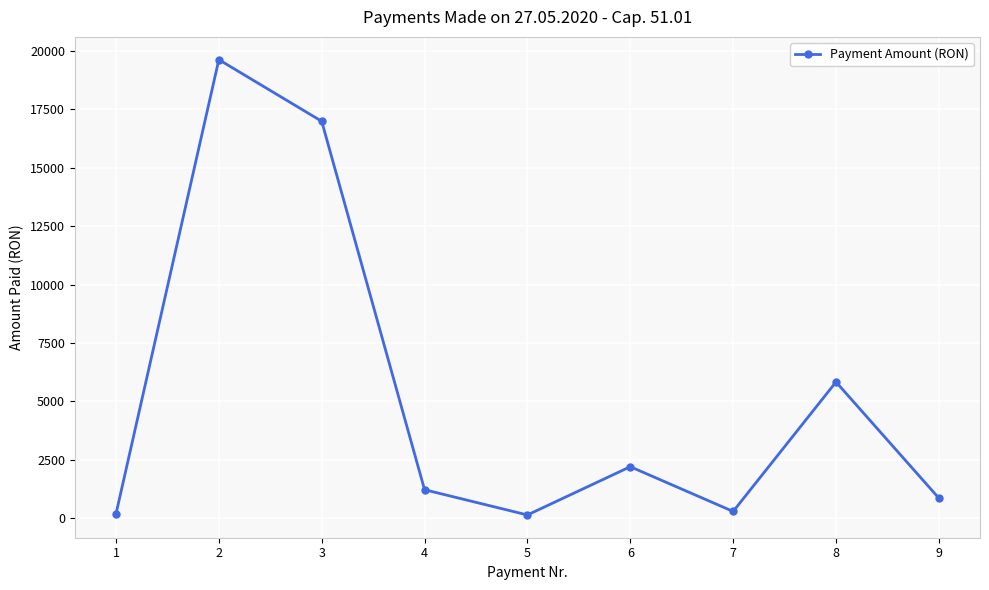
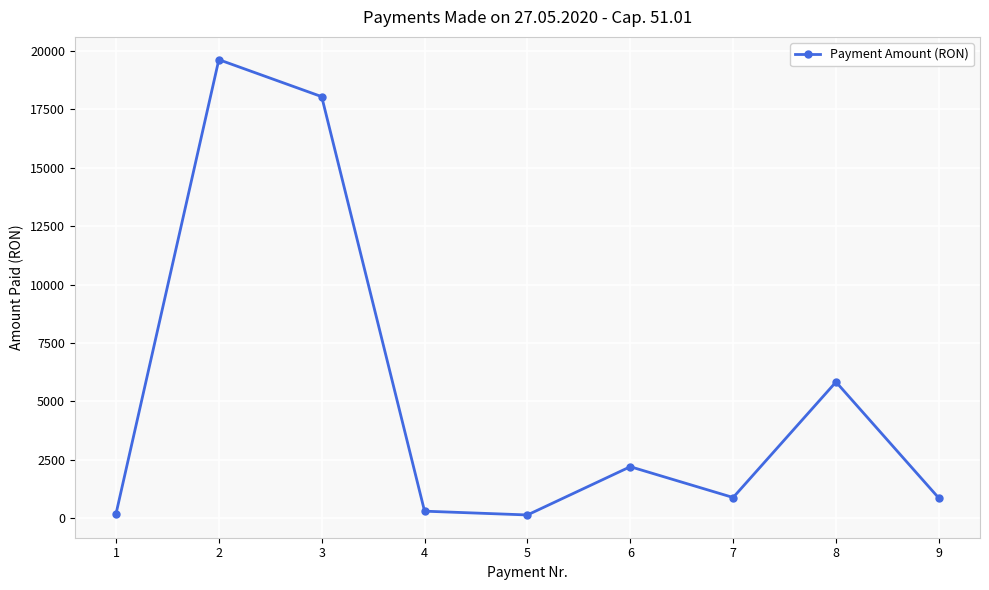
3: 17000 -> 18000
4: 1200 -> 300
7: 300 -> 900
